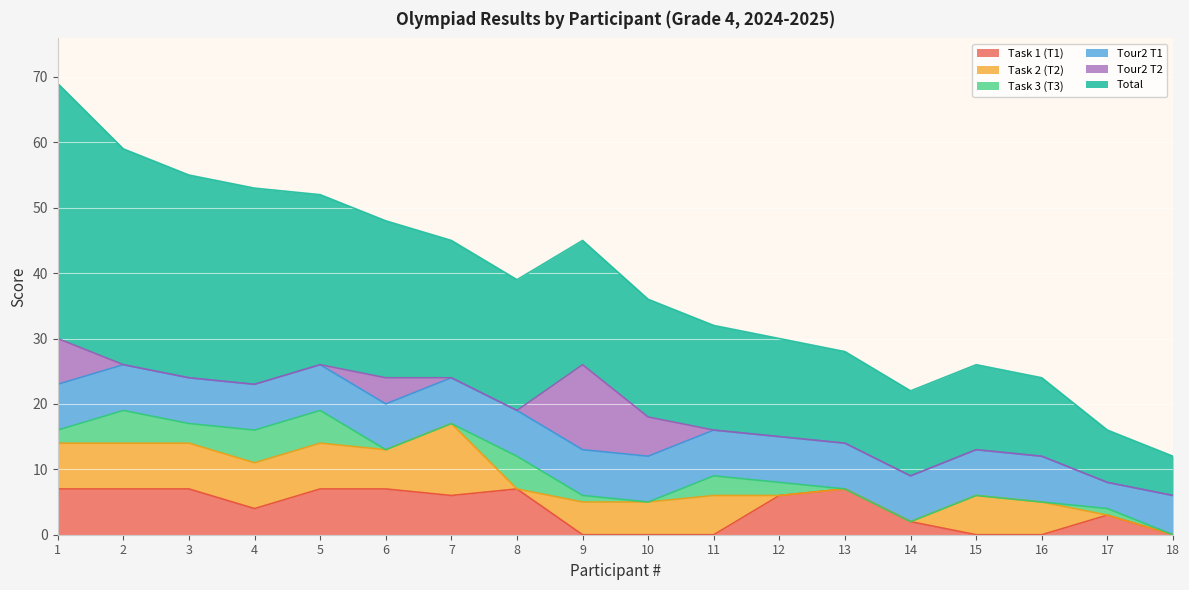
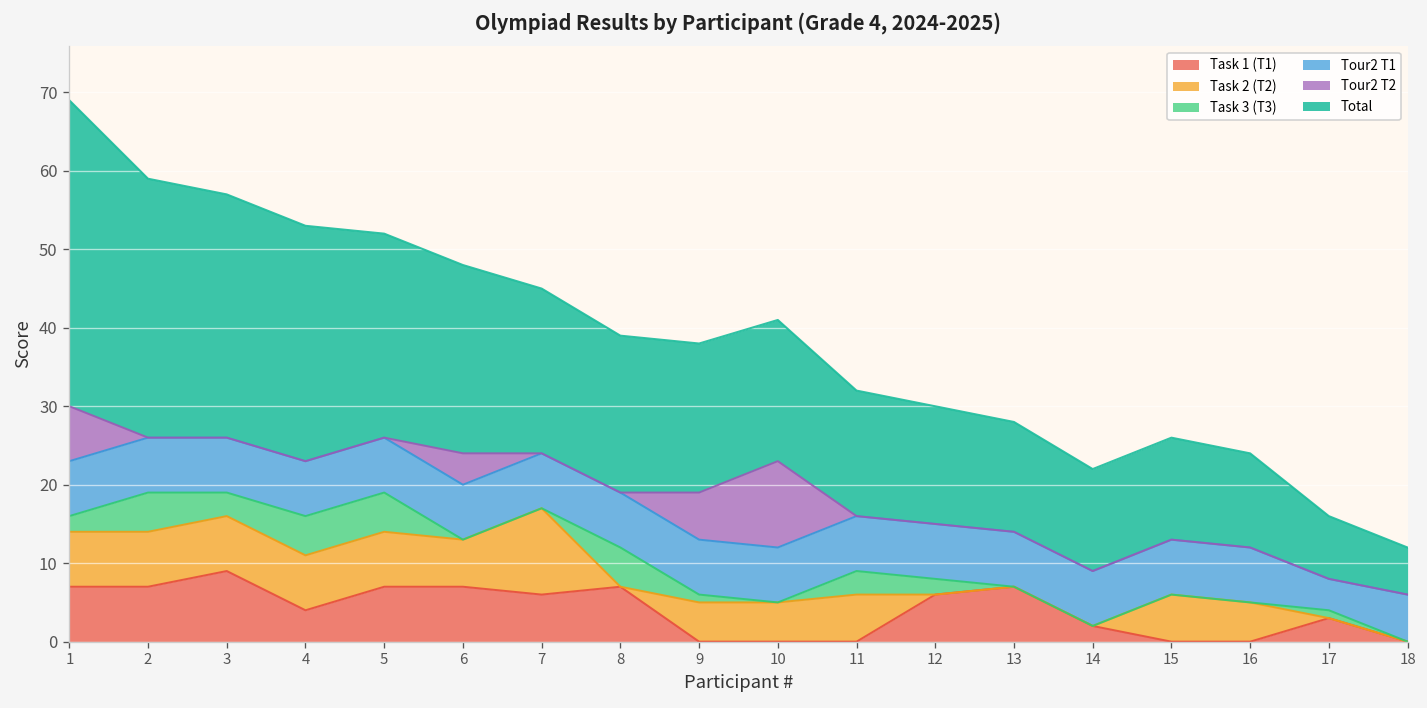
Task 1 (T1), 3: 7 -> 9
Tour2 T2, 9: 13 -> 6
Tour2 T2, 10: 6 -> 11
